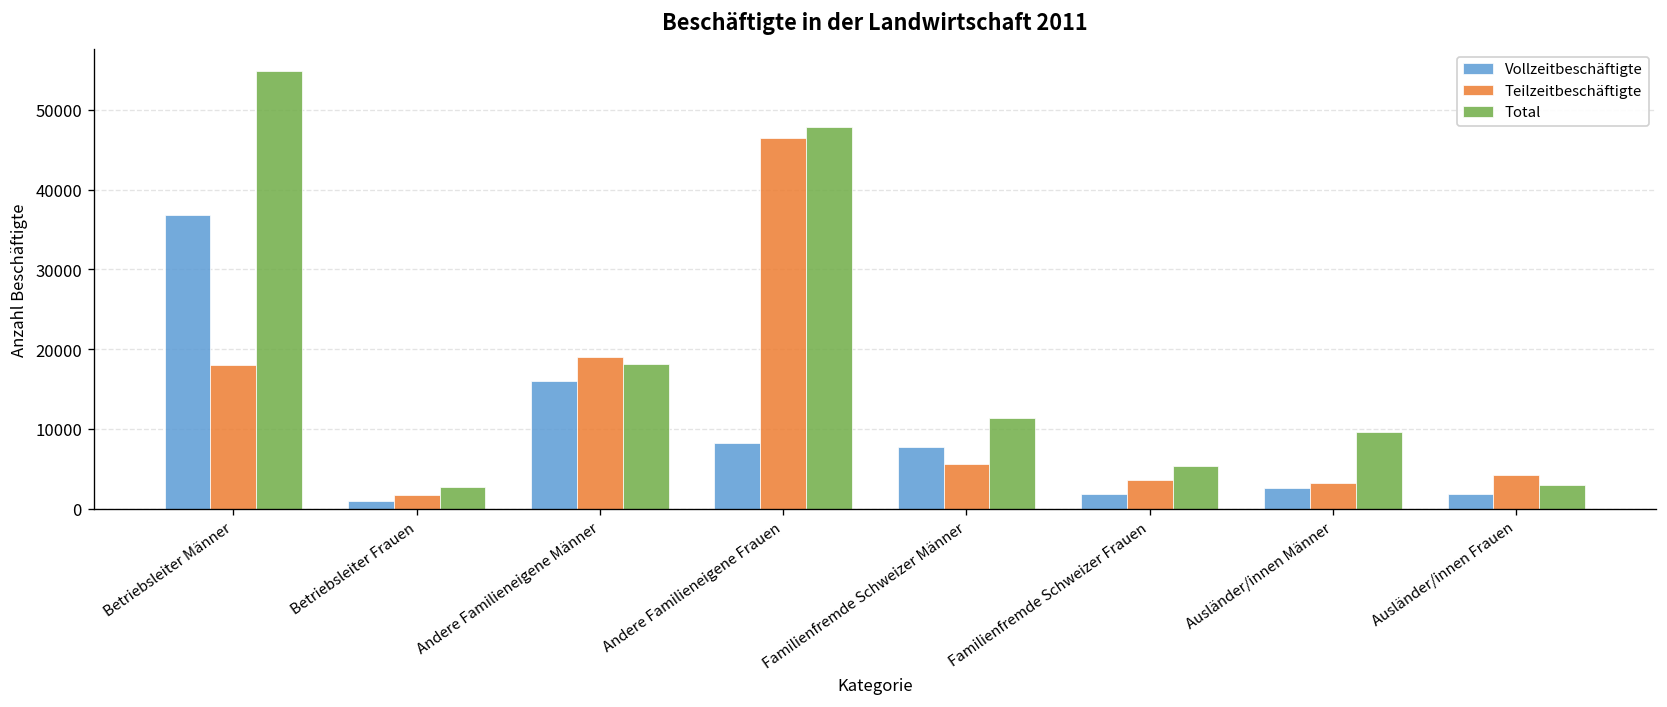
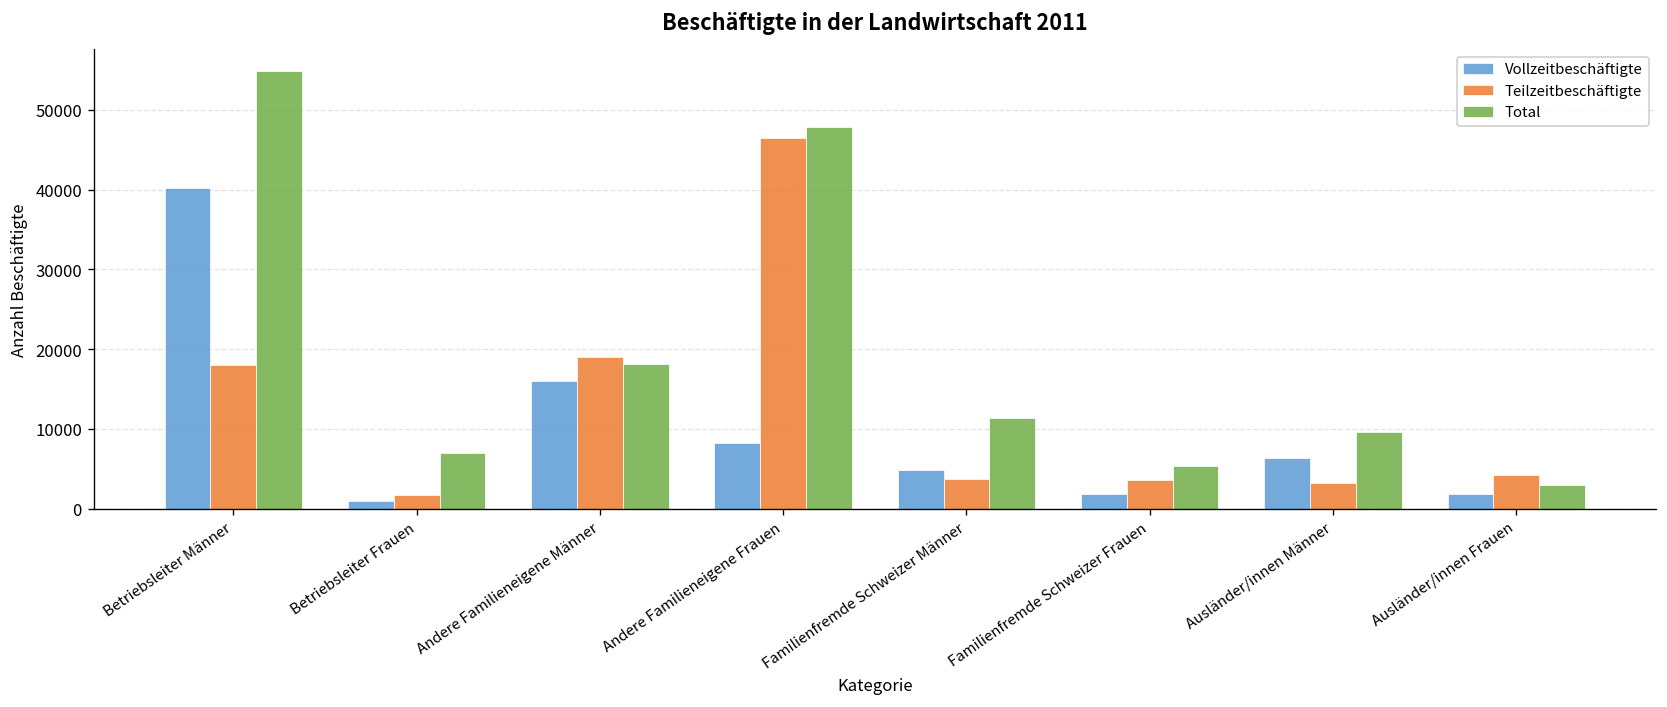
Vollzeitbeschäftigte, Betriebsleiter Männer: 37000 -> 40000
Total, Betriebsleiter Frauen: 3000 -> 7000
Vollzeitbeschäftigte, Familienfremde Schweizer Männer: 8000 -> 5000
Teilzeitbeschäftigte, Familienfremde Schweizer Männer: 6000 -> 4000
Vollzeitbeschäftigte, Ausländer/innen Männer: 3000 -> 6000
